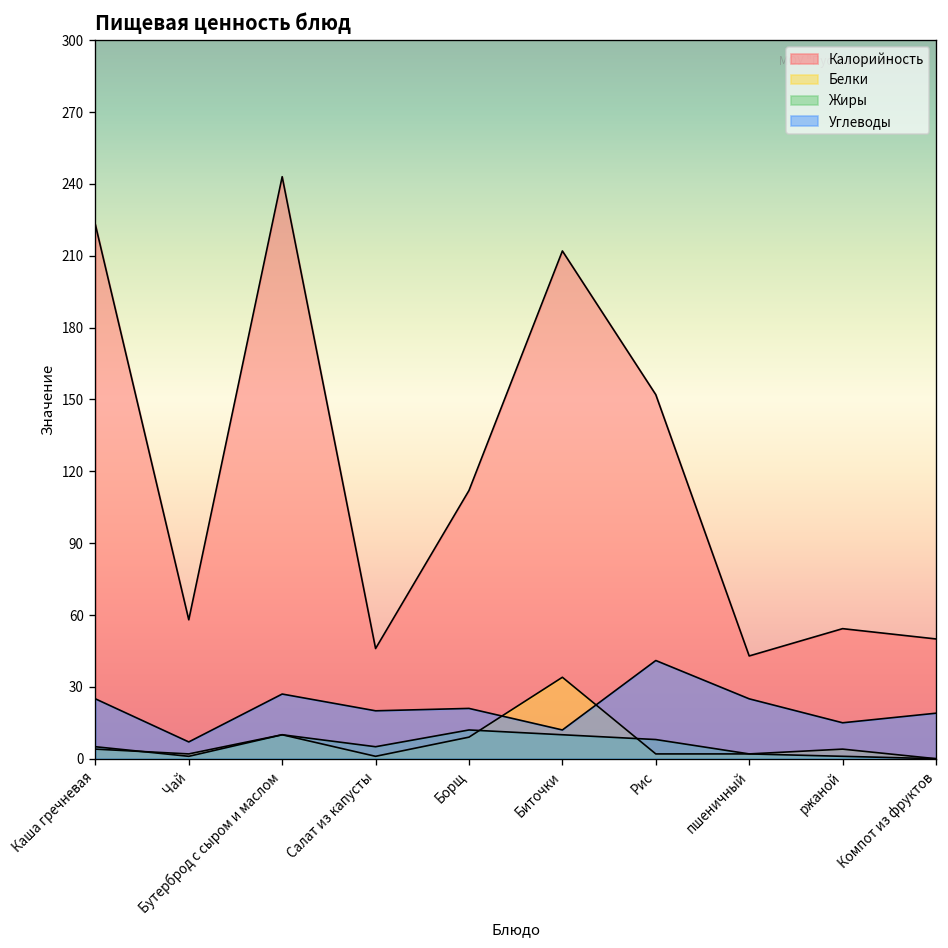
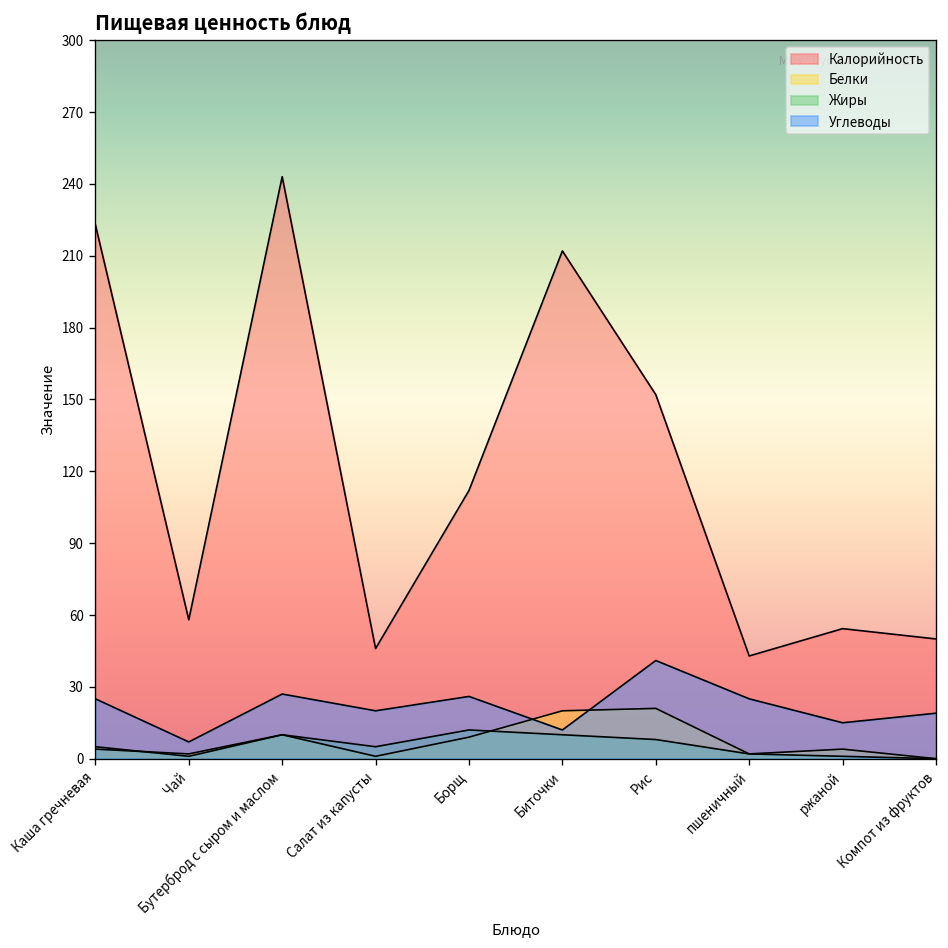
Углеводы, Борщ: 21 -> 26
Белки, Биточки: 34 -> 20
Белки, Рис: 2 -> 21
